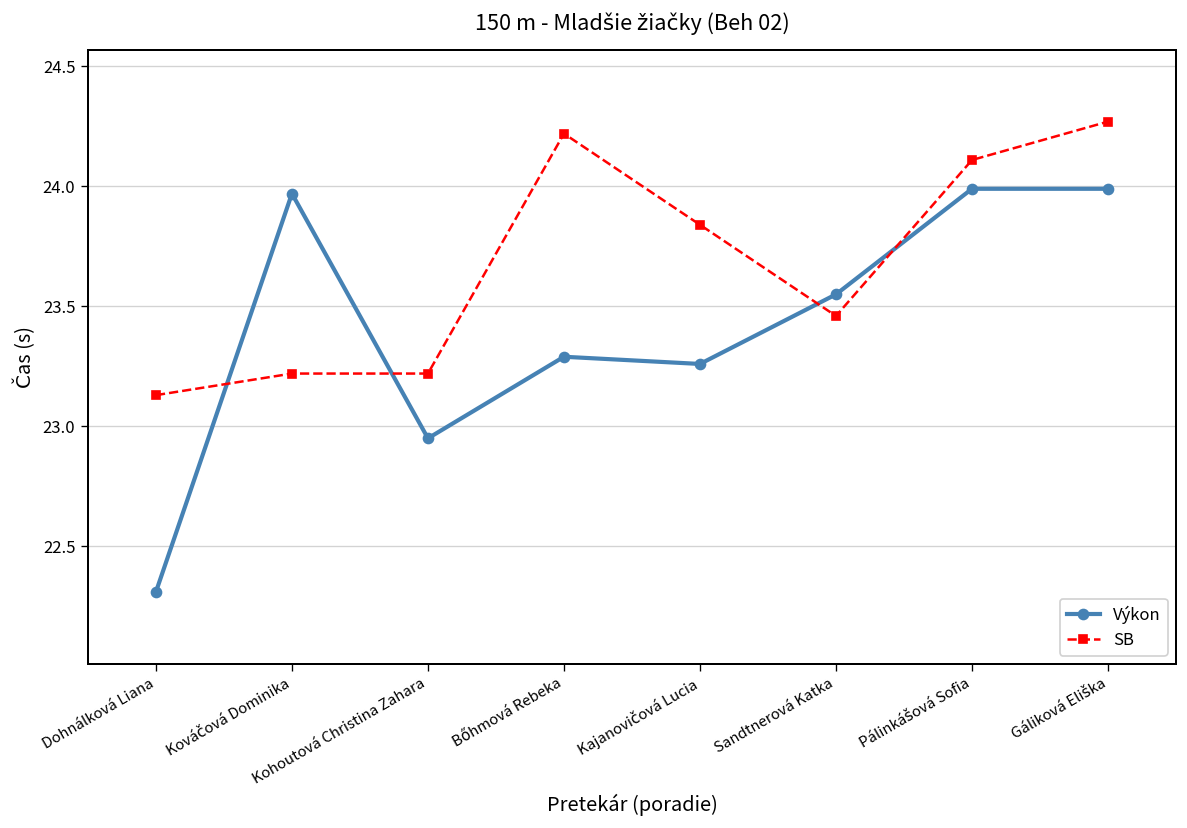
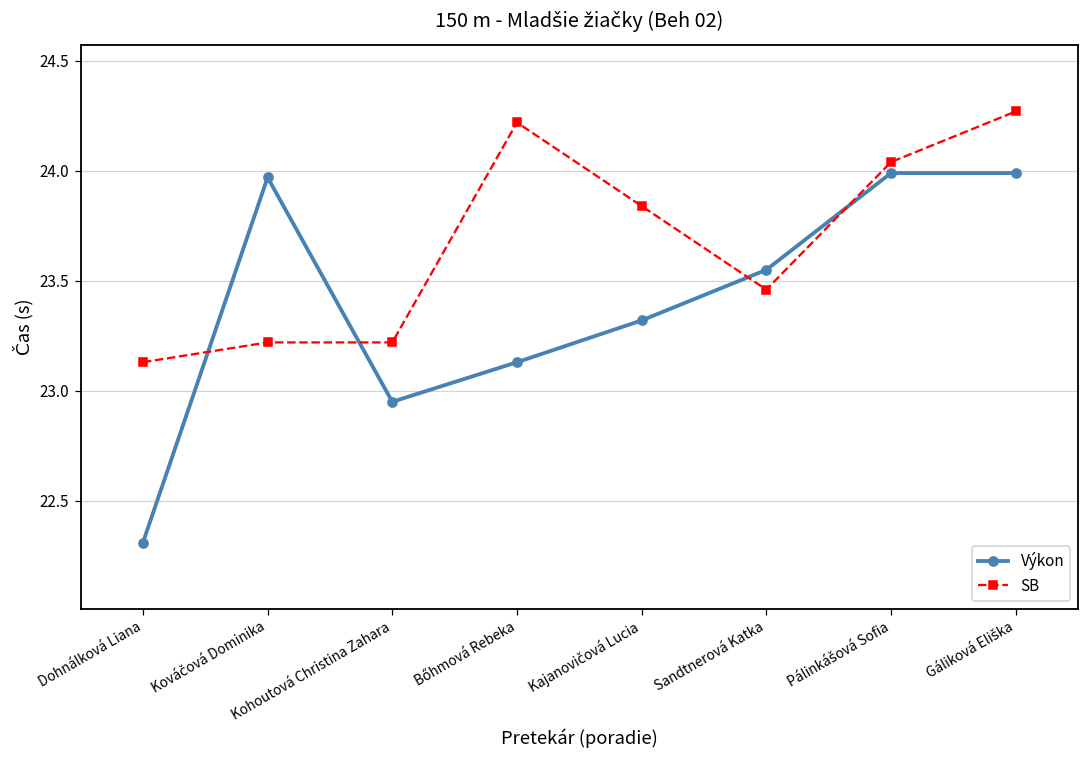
Výkon, Bőhmová Rebeka: 23.29 -> 23.13
Výkon, Kajanovičová Lucia: 23.26 -> 23.32
SB, Pálinkášová Sofia: 24.11 -> 24.04
